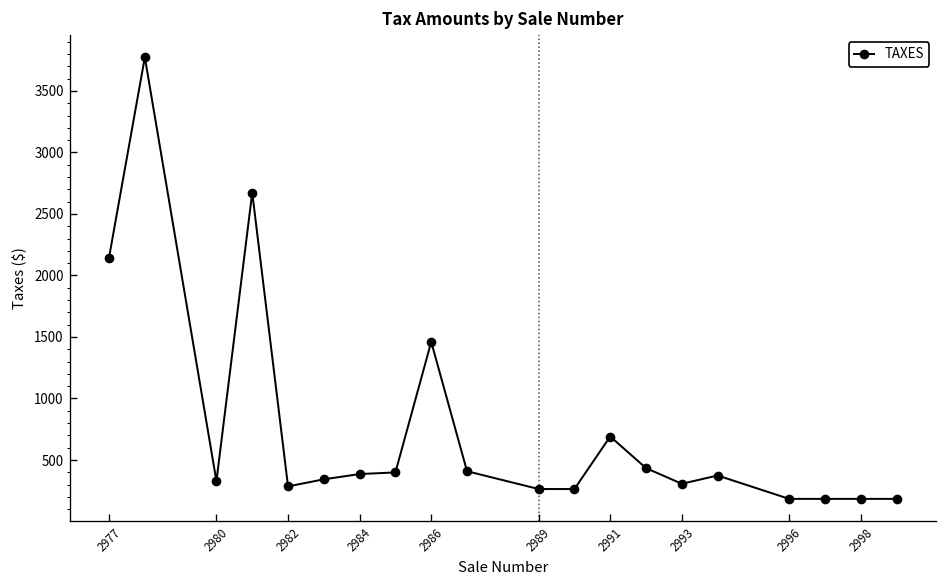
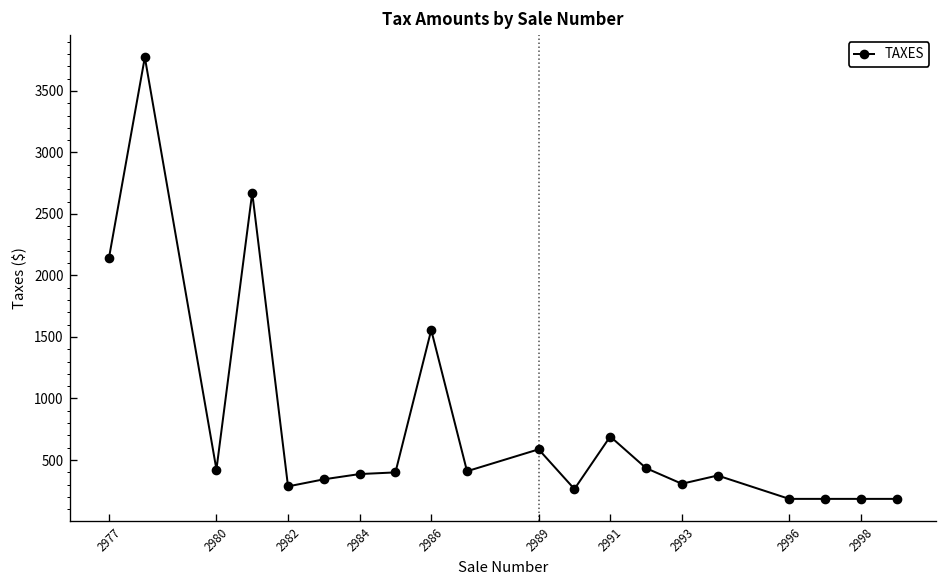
2980: 330 -> 420
2986: 1460 -> 1560
2989: 260 -> 590
